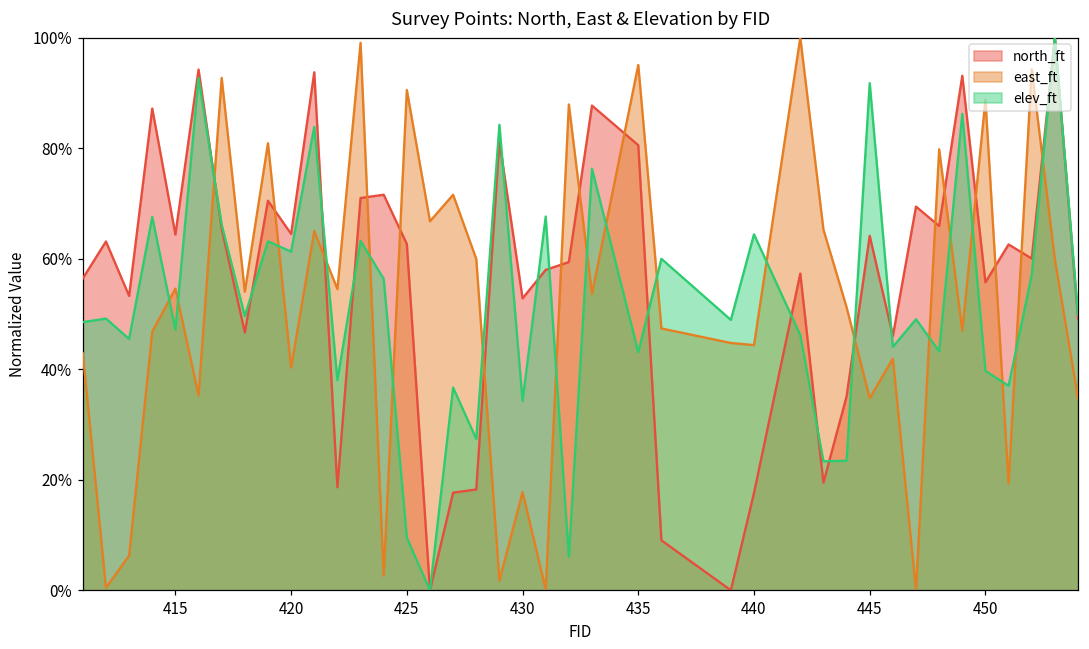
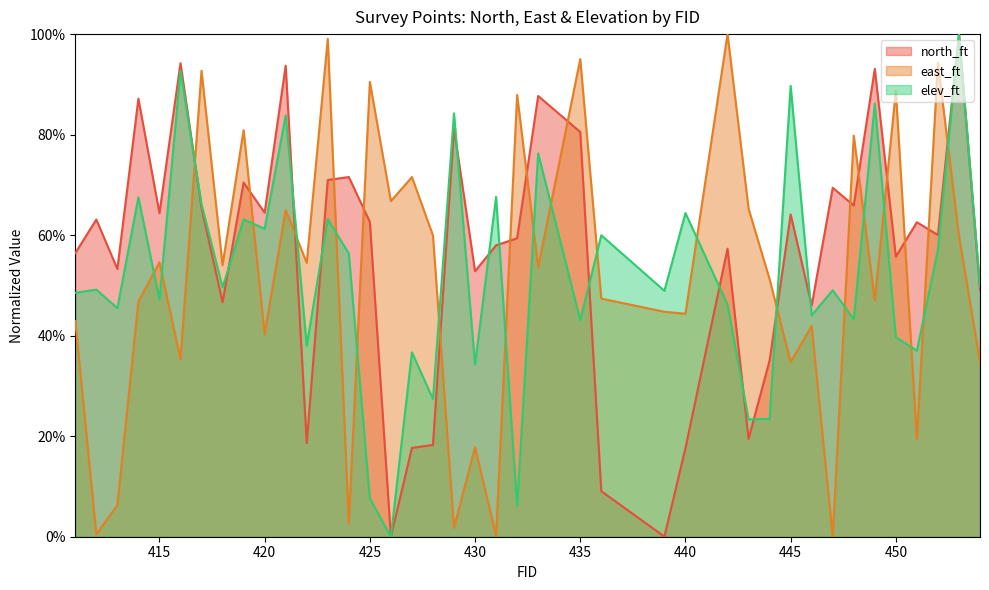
elev_ft, 425: 10% -> 8%
elev_ft, 445: 92% -> 90%
